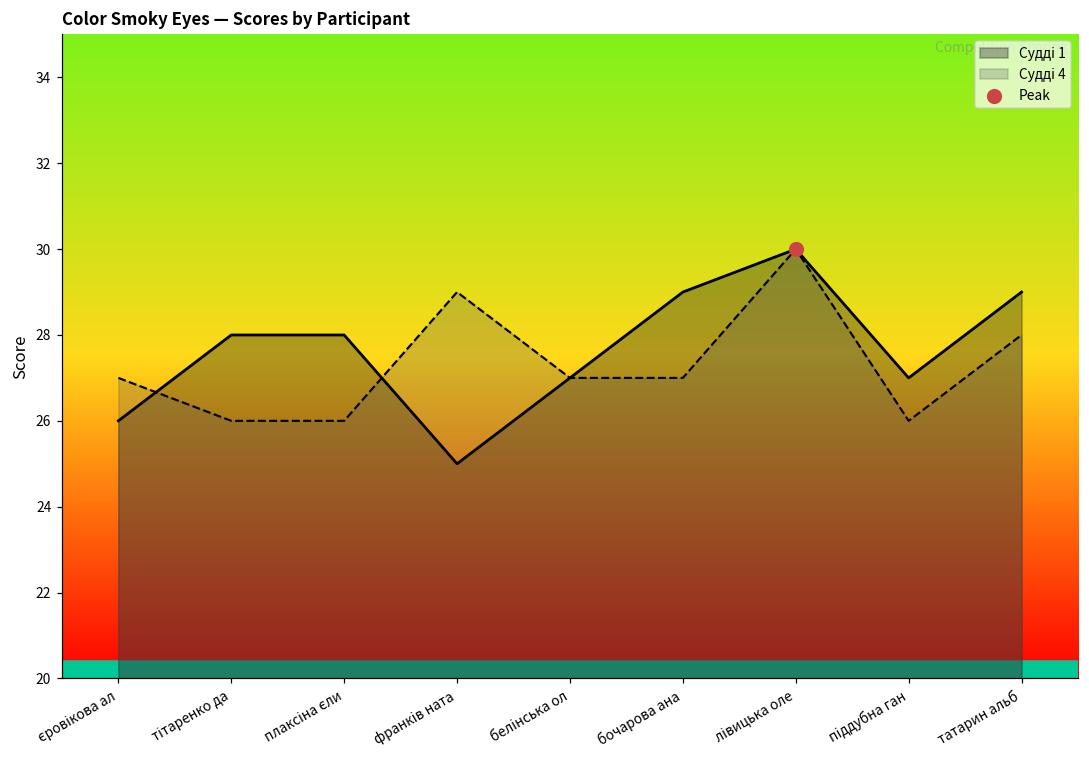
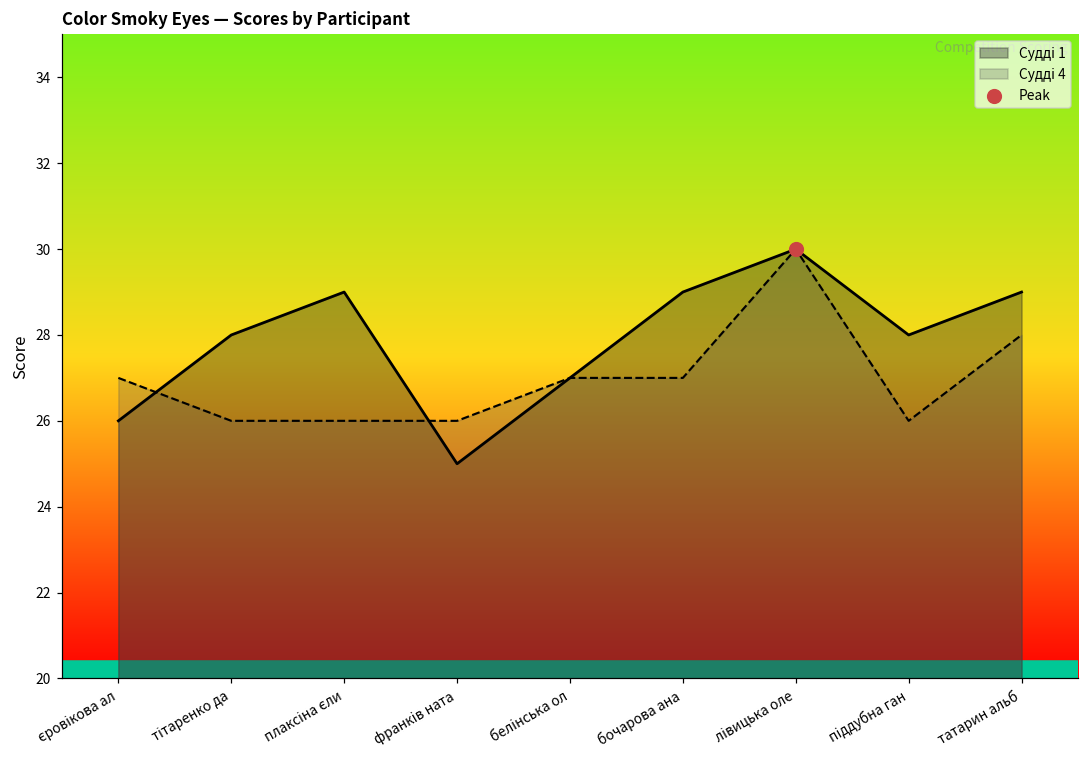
Судді 1, плаксіна єли: 28 -> 29
Судді 4, франків ната: 29 -> 26
Судді 1, піддубна ган: 27 -> 28
